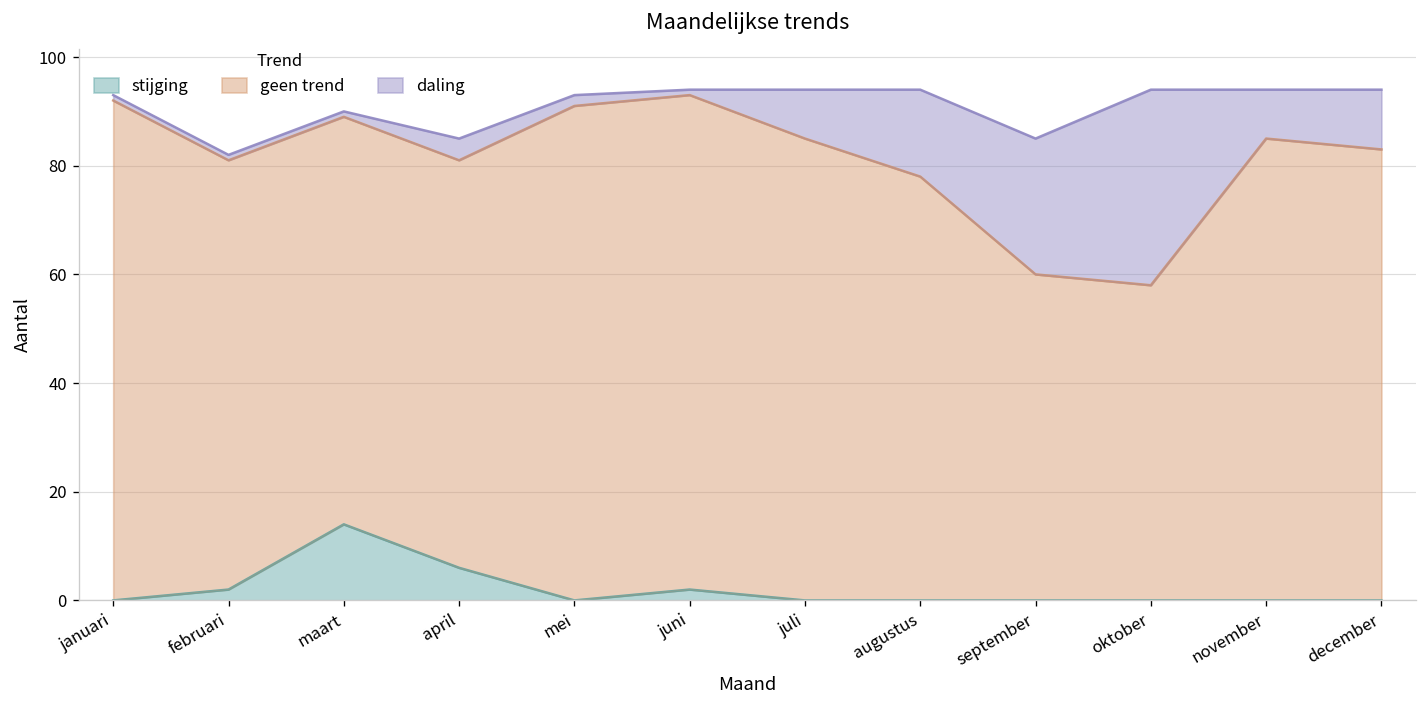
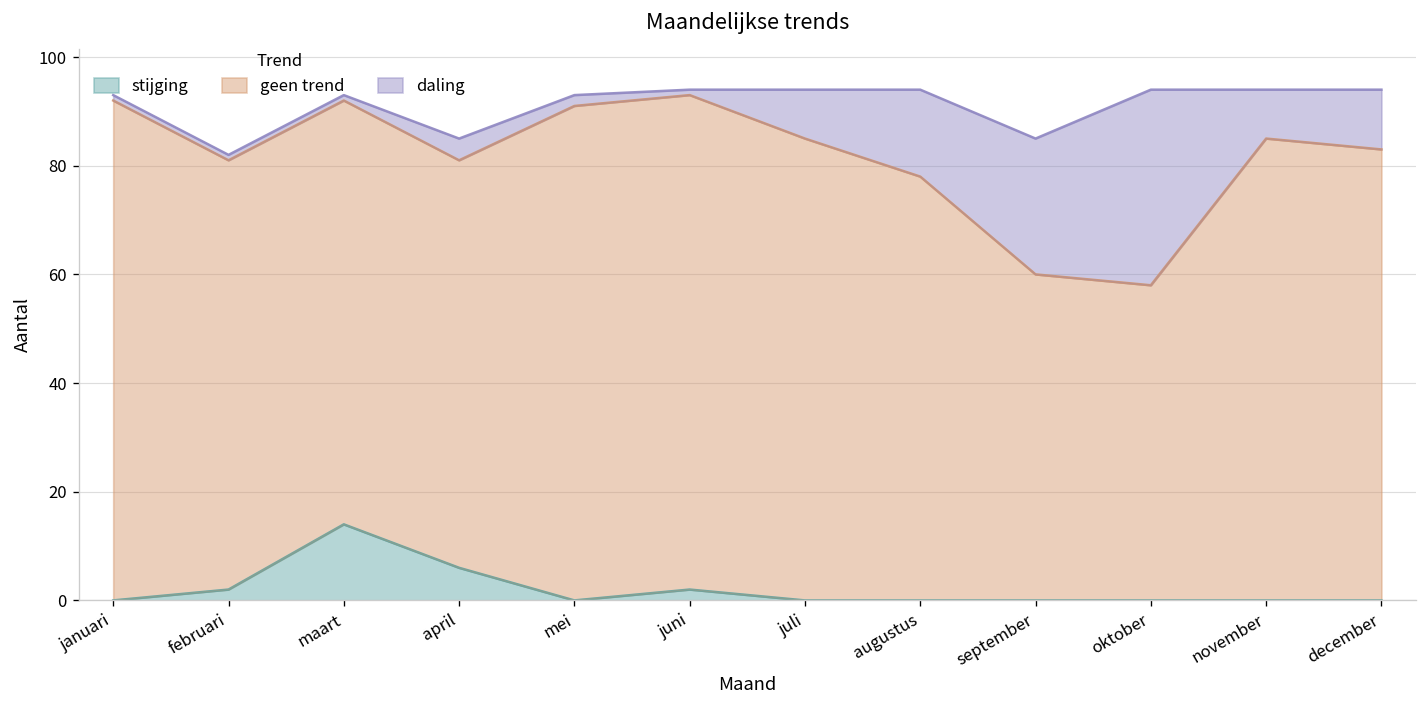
geen trend, maart: 75 -> 78
